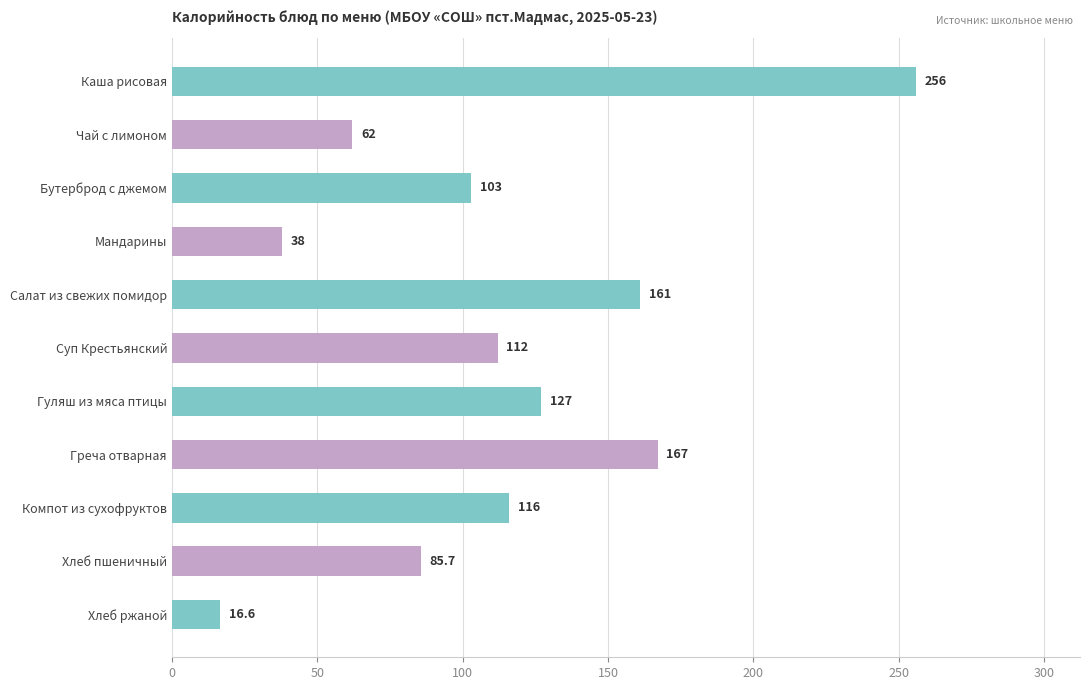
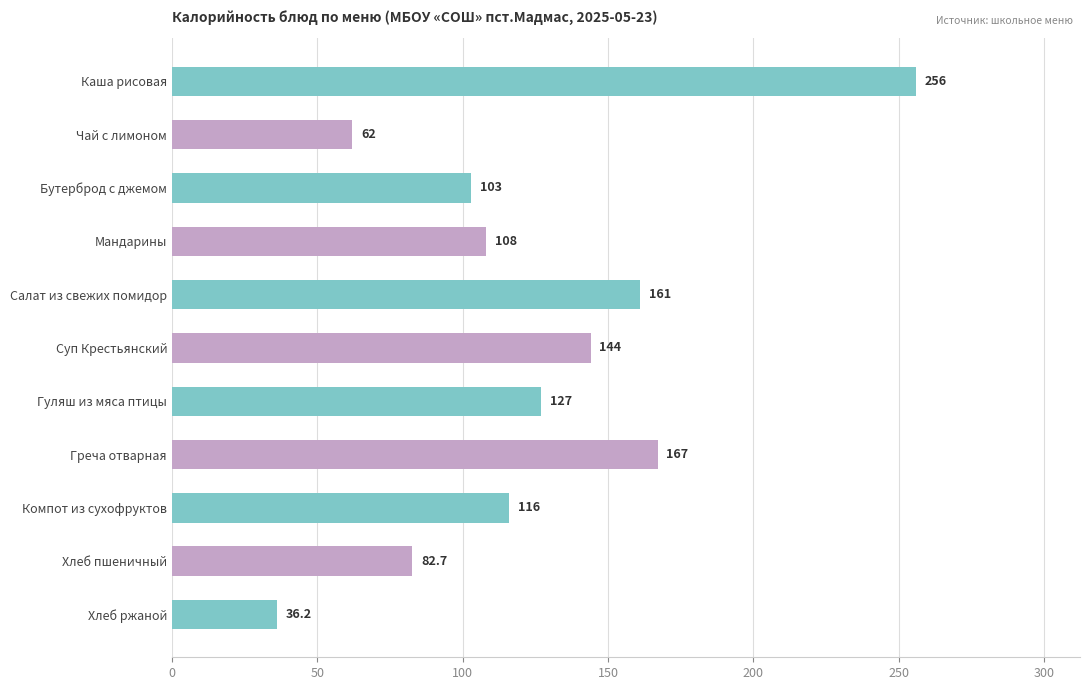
Мандарины: 38 -> 108
Суп Крестьянский: 112 -> 144
Хлеб пшеничный: 85.7 -> 82.7
Хлеб ржаной: 16.6 -> 36.2
